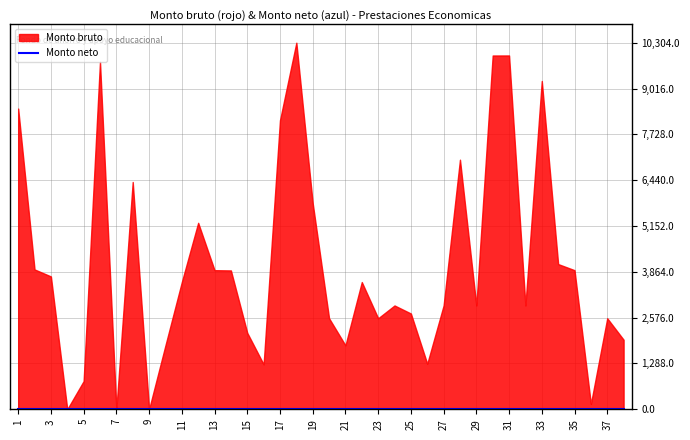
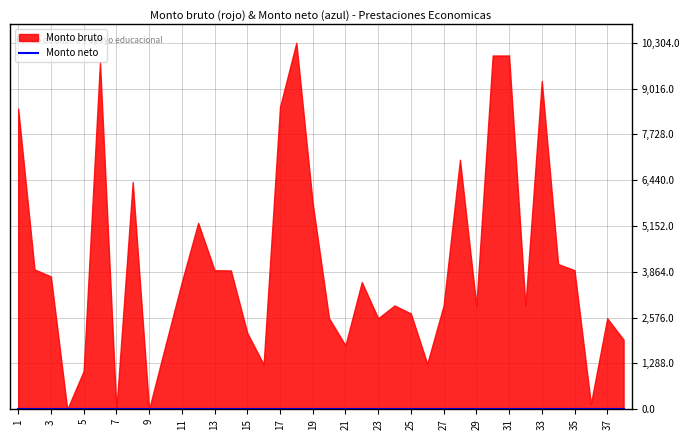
Monto bruto, 5: 800 -> 1,100
Monto bruto, 17: 8,100 -> 8,500
